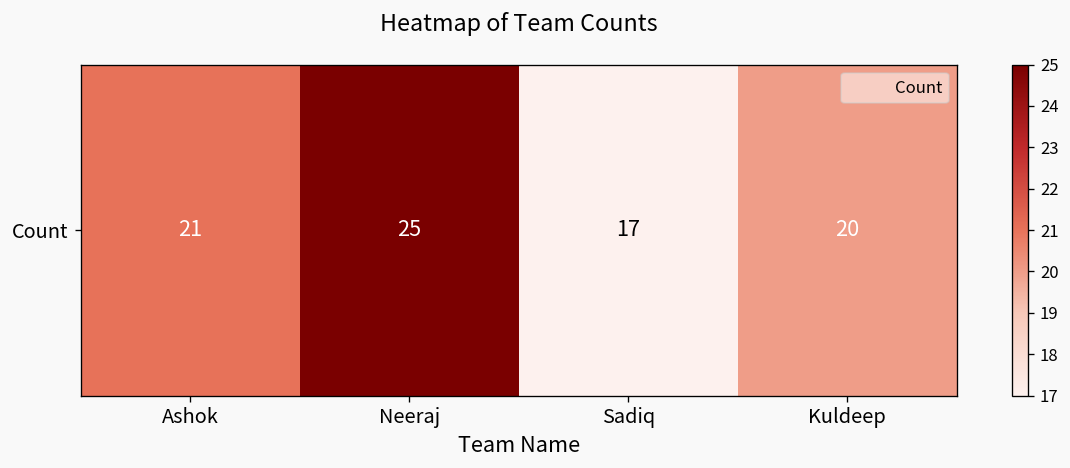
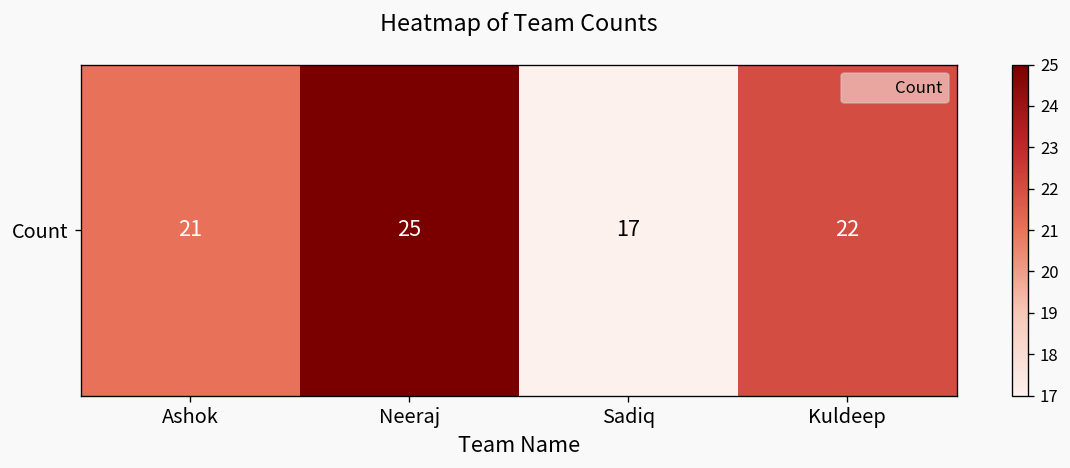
Count, Kuldeep: 20 -> 22
